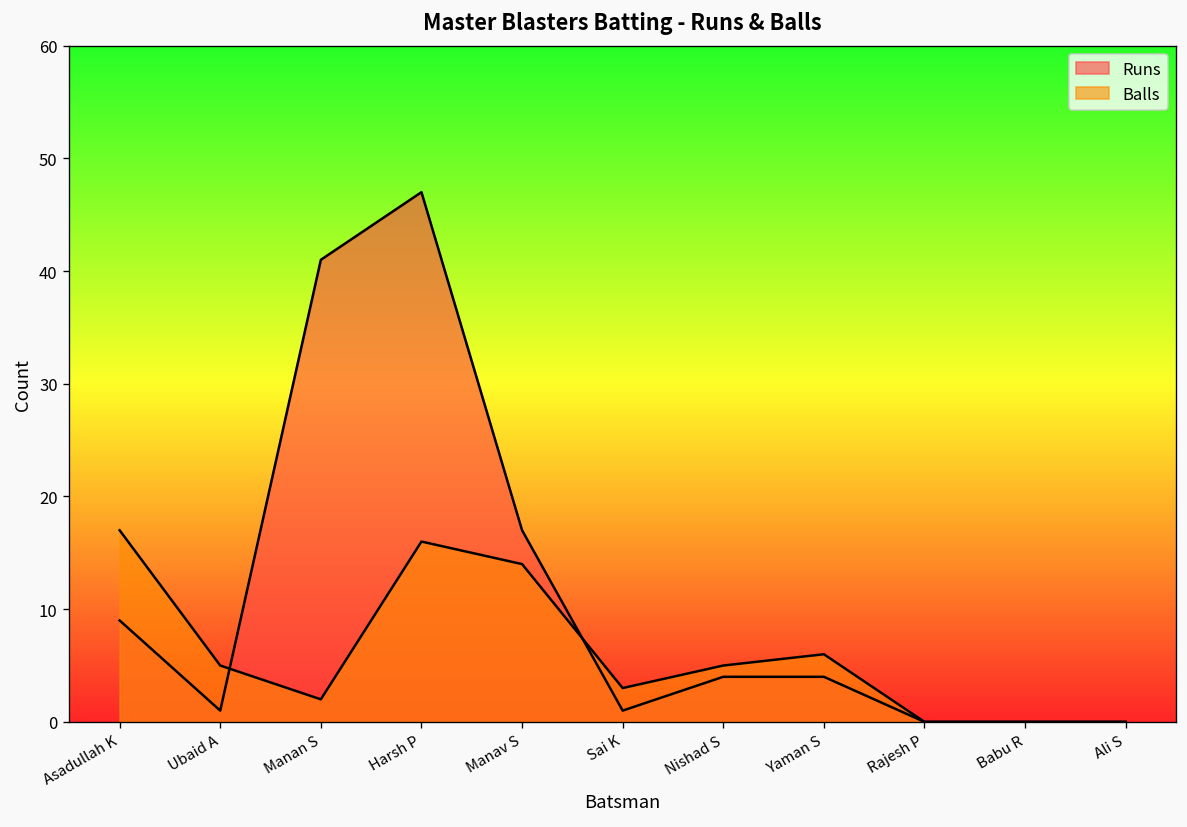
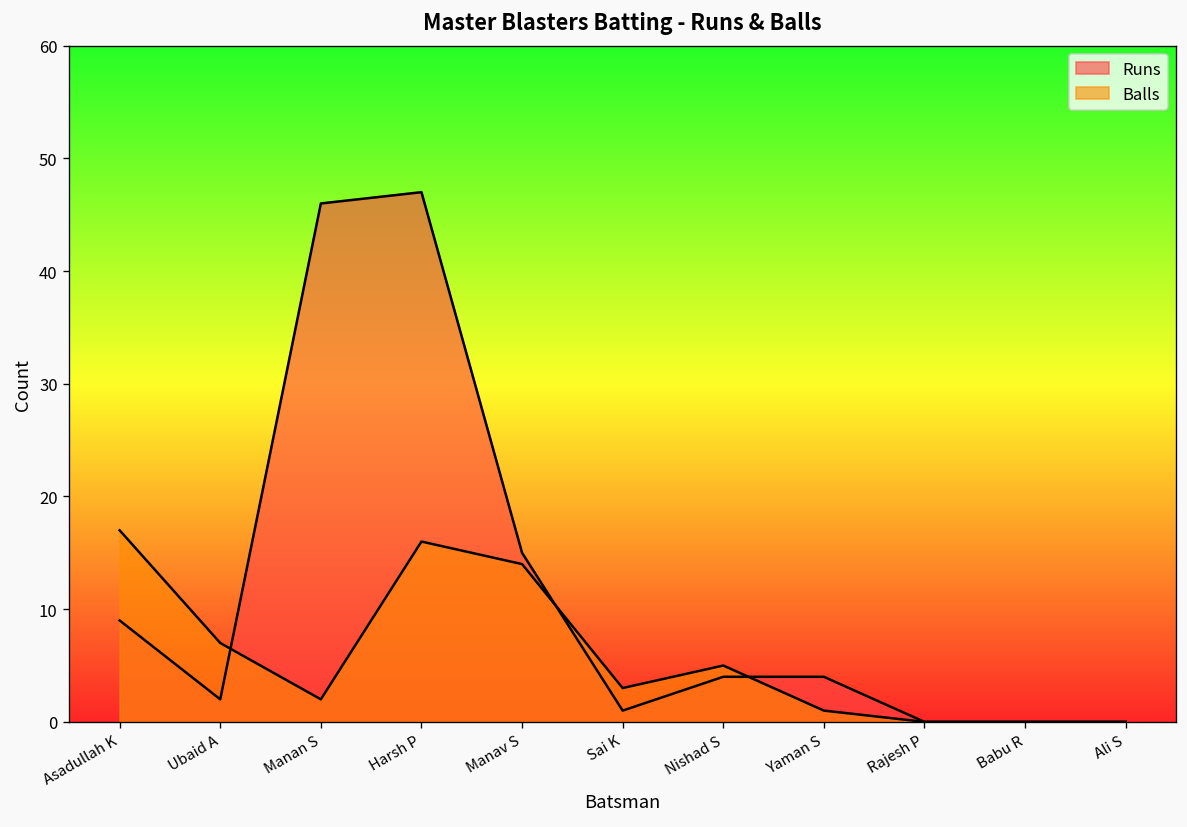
Runs, Ubaid A: 1 -> 2
Balls, Ubaid A: 5 -> 7
Runs, Manan S: 41 -> 46
Runs, Manav S: 17 -> 15
Balls, Yaman S: 6 -> 1
